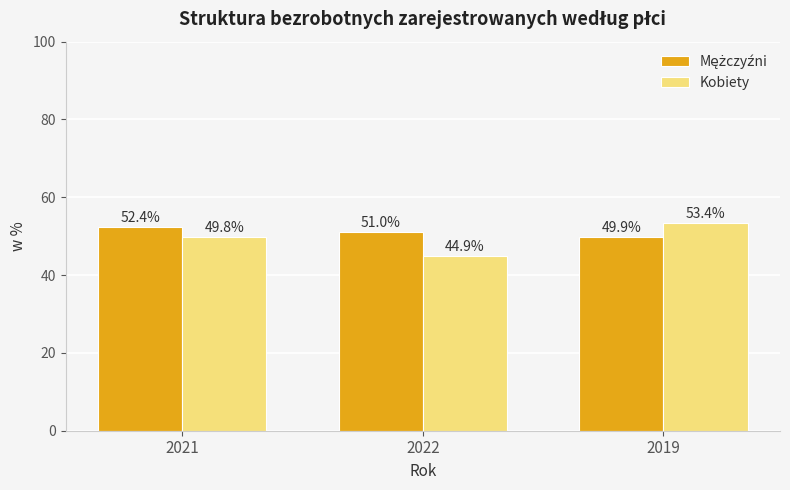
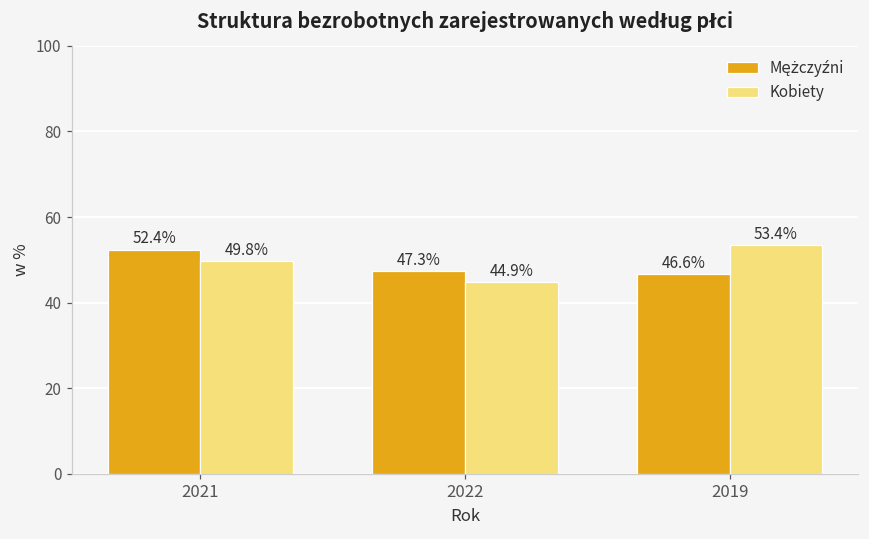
Mężczyźni, 2022: 51.0% -> 47.3%
Mężczyźni, 2019: 49.9% -> 46.6%
